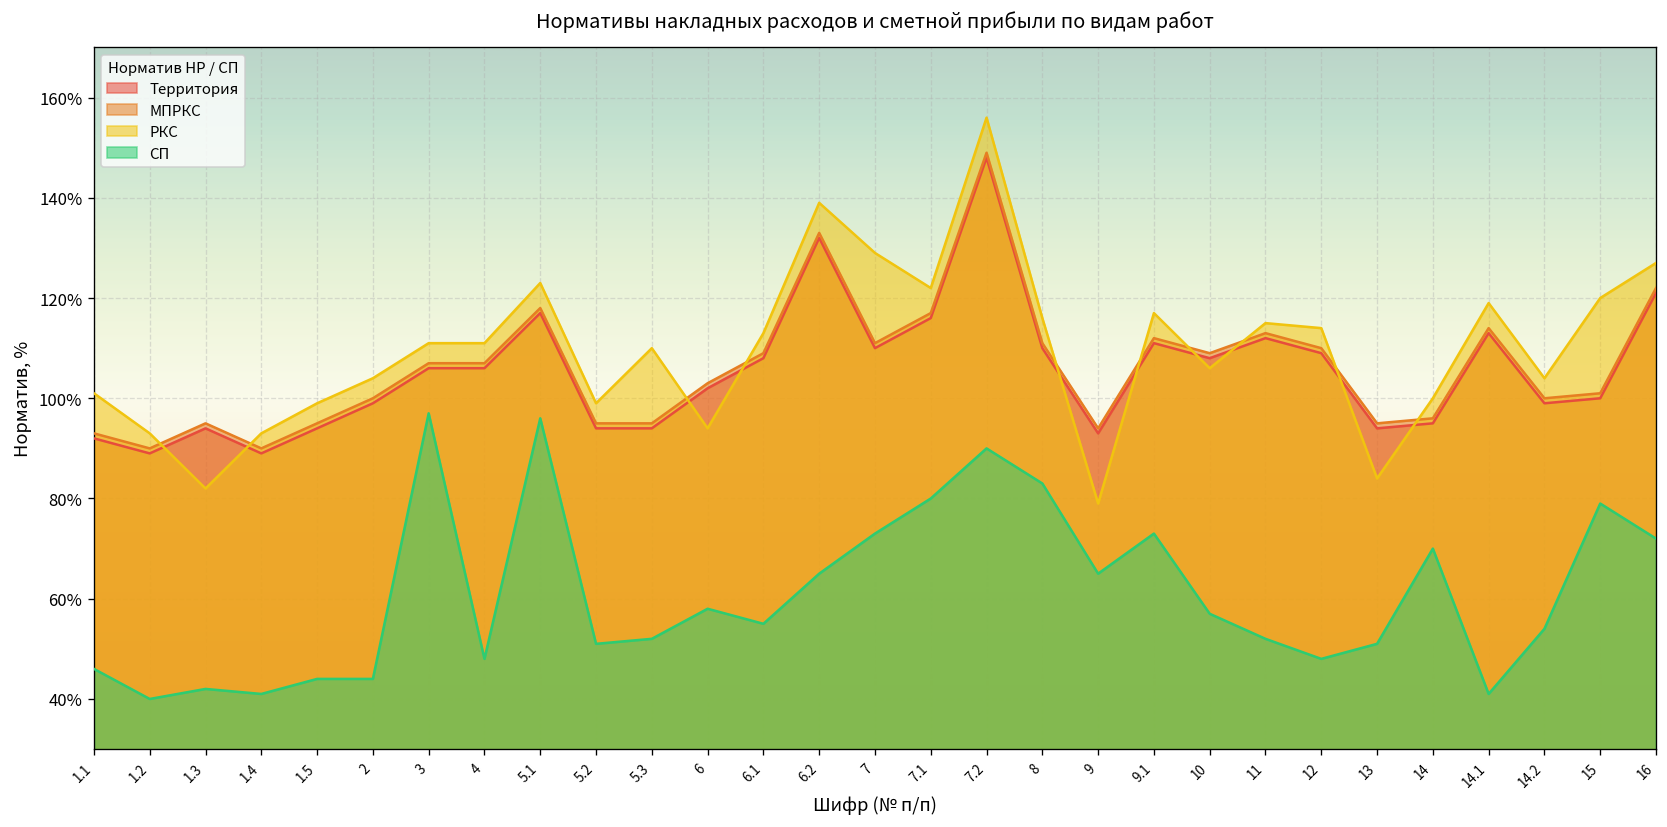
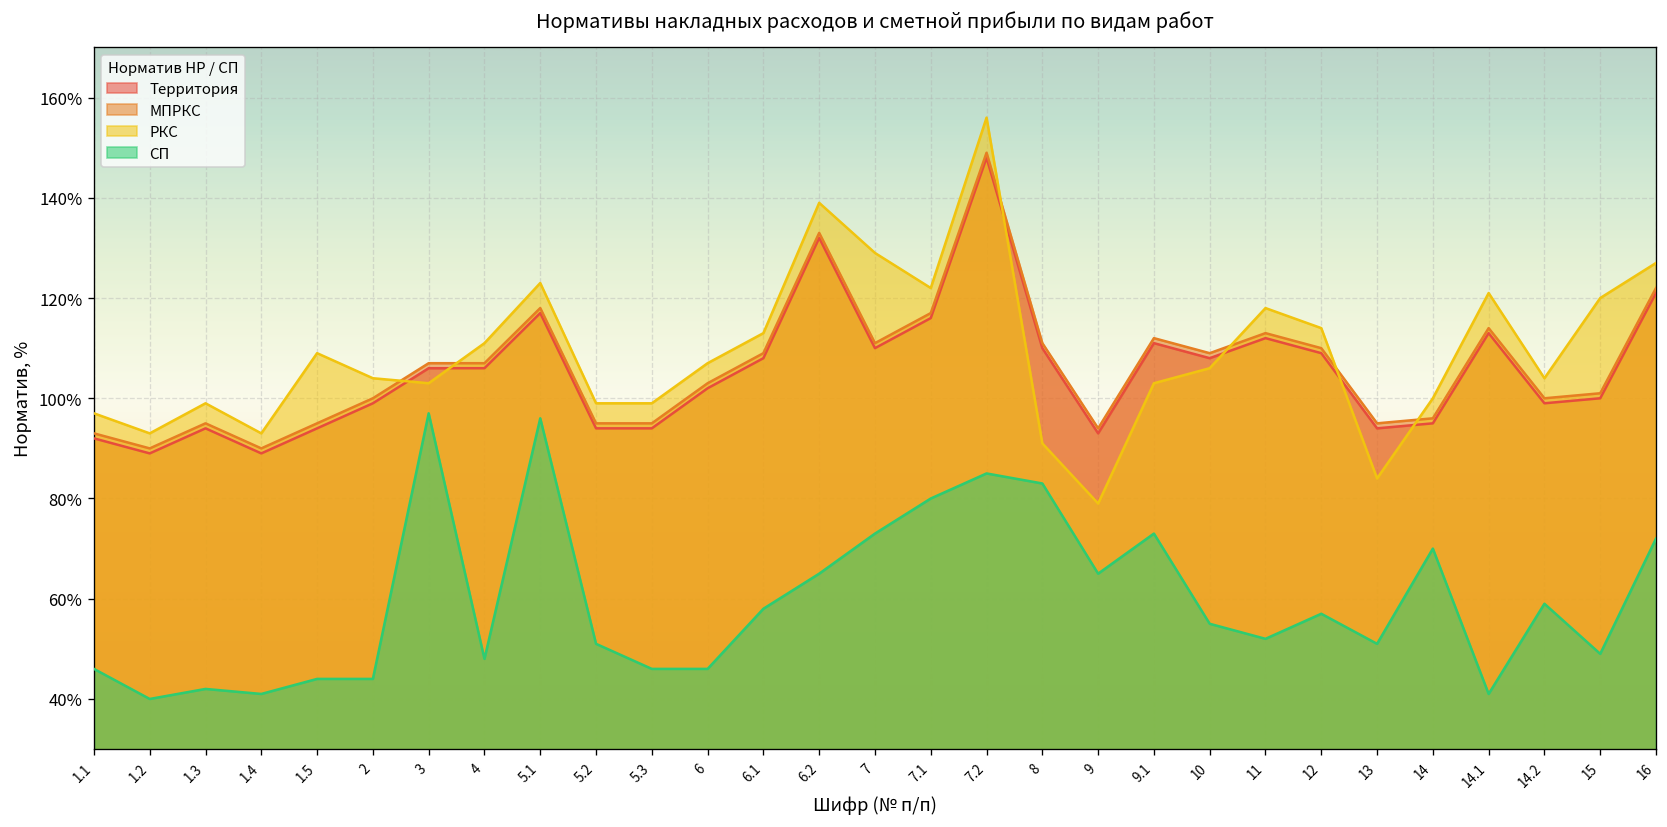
РКС, 1.1: 101% -> 97%
РКС, 1.3: 82% -> 99%
РКС, 1.5: 99% -> 109%
РКС, 3: 111% -> 103%
РКС, 5.3: 110% -> 99%
СП, 5.3: 52% -> 46%
РКС, 6: 94% -> 107%
СП, 6: 58% -> 46%
СП, 6.1: 55% -> 58%
СП, 7.2: 90% -> 85%
РКС, 8: 116% -> 91%
РКС, 9.1: 117% -> 103%
СП, 10: 57% -> 55%
РКС, 11: 115% -> 118%
СП, 12: 48% -> 57%
РКС, 14.1: 119% -> 121%
СП, 14.2: 54% -> 59%
СП, 15: 79% -> 49%
